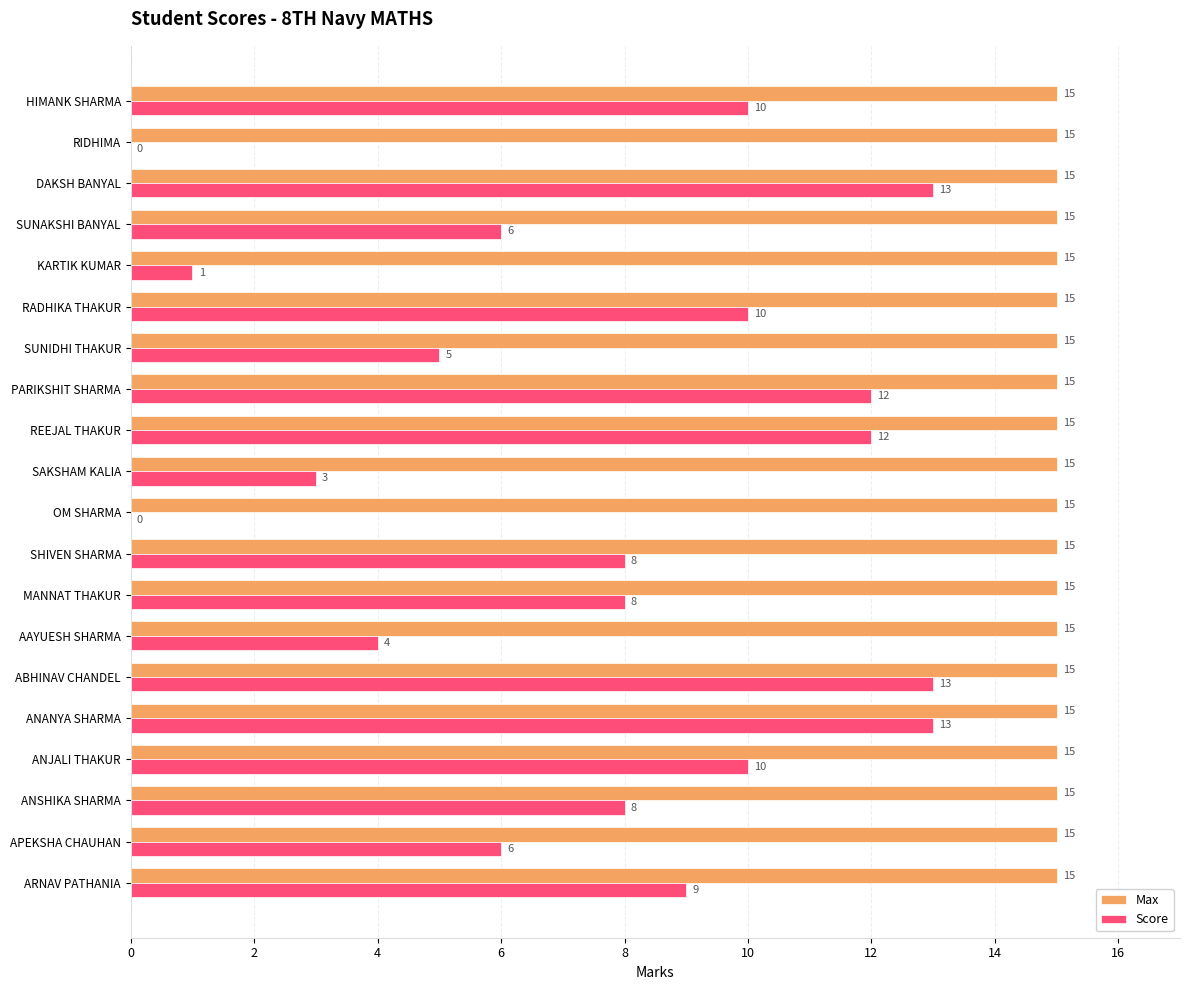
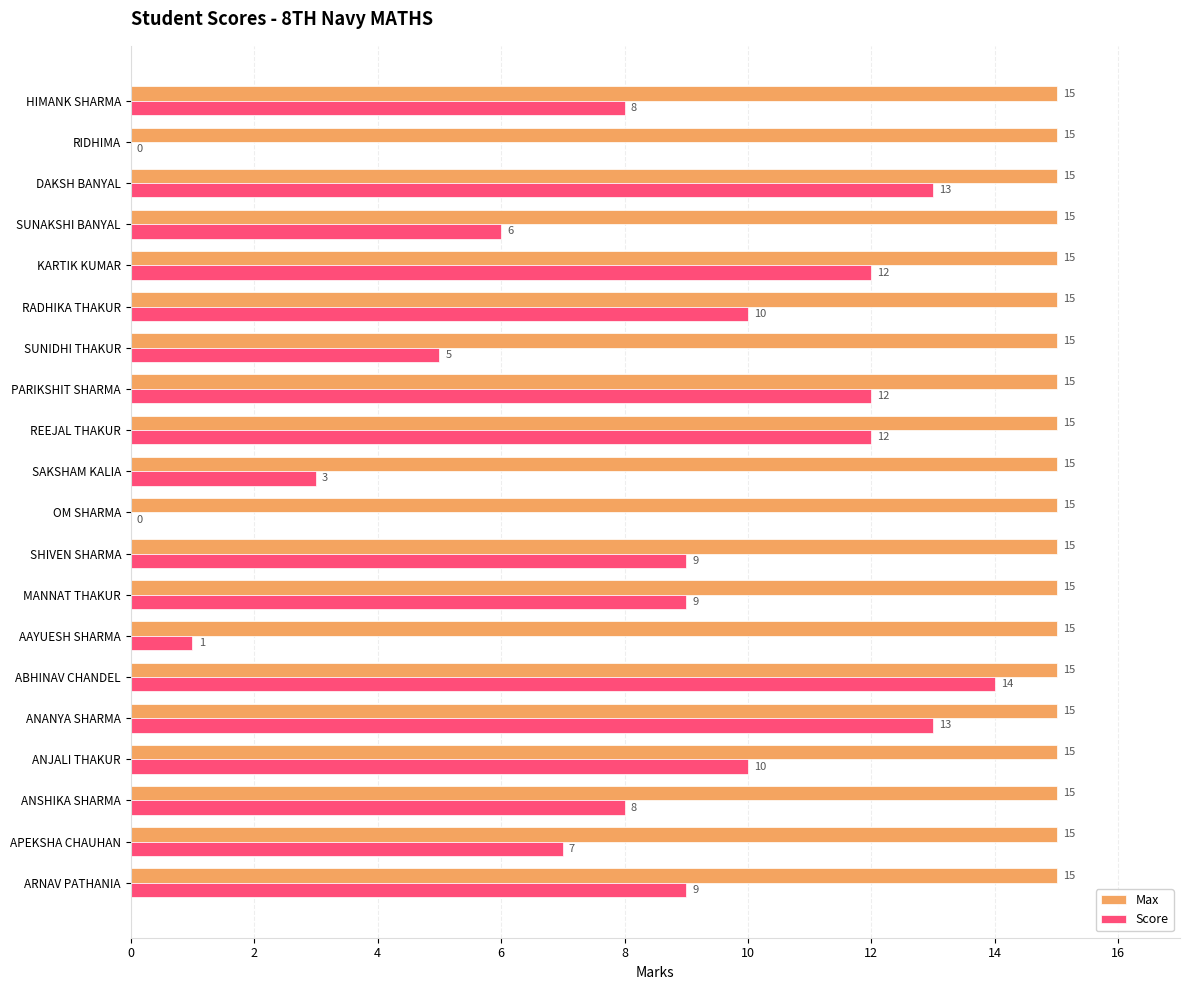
Score, HIMANK SHARMA: 10 -> 8
Score, KARTIK KUMAR: 1 -> 12
Score, SHIVEN SHARMA: 8 -> 9
Score, MANNAT THAKUR: 8 -> 9
Score, AAYUESH SHARMA: 4 -> 1
Score, ABHINAV CHANDEL: 13 -> 14
Score, APEKSHA CHAUHAN: 6 -> 7
